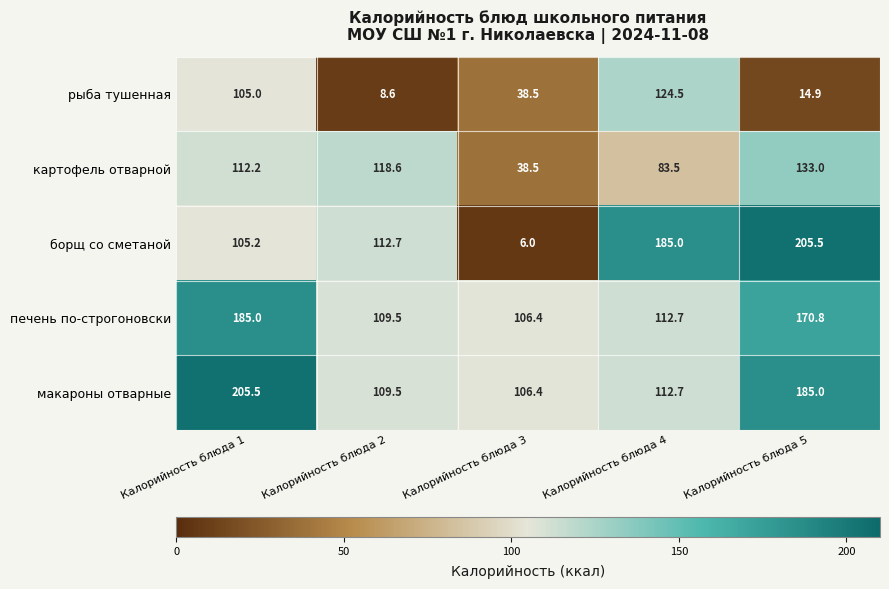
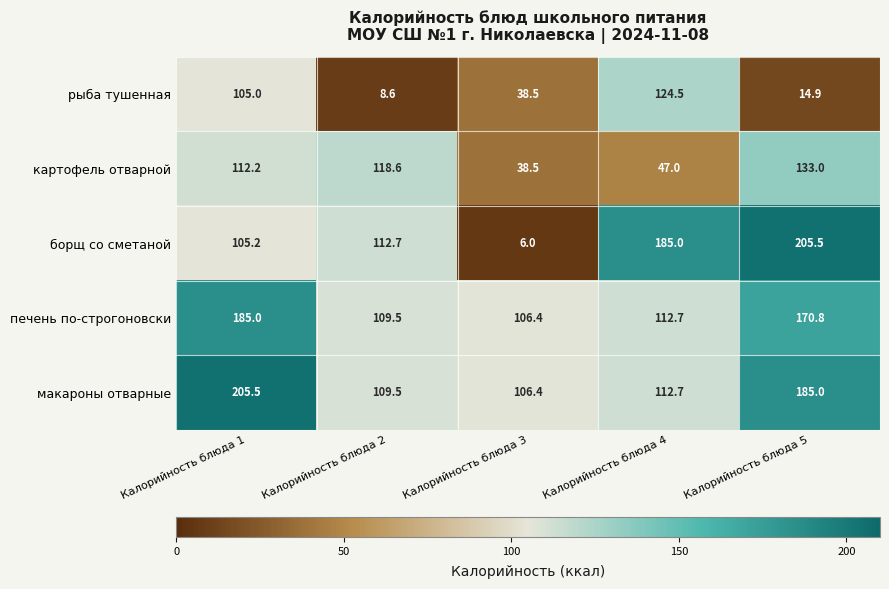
картофель отварной, Калорийность блюда 4: 83.5 -> 47.0
